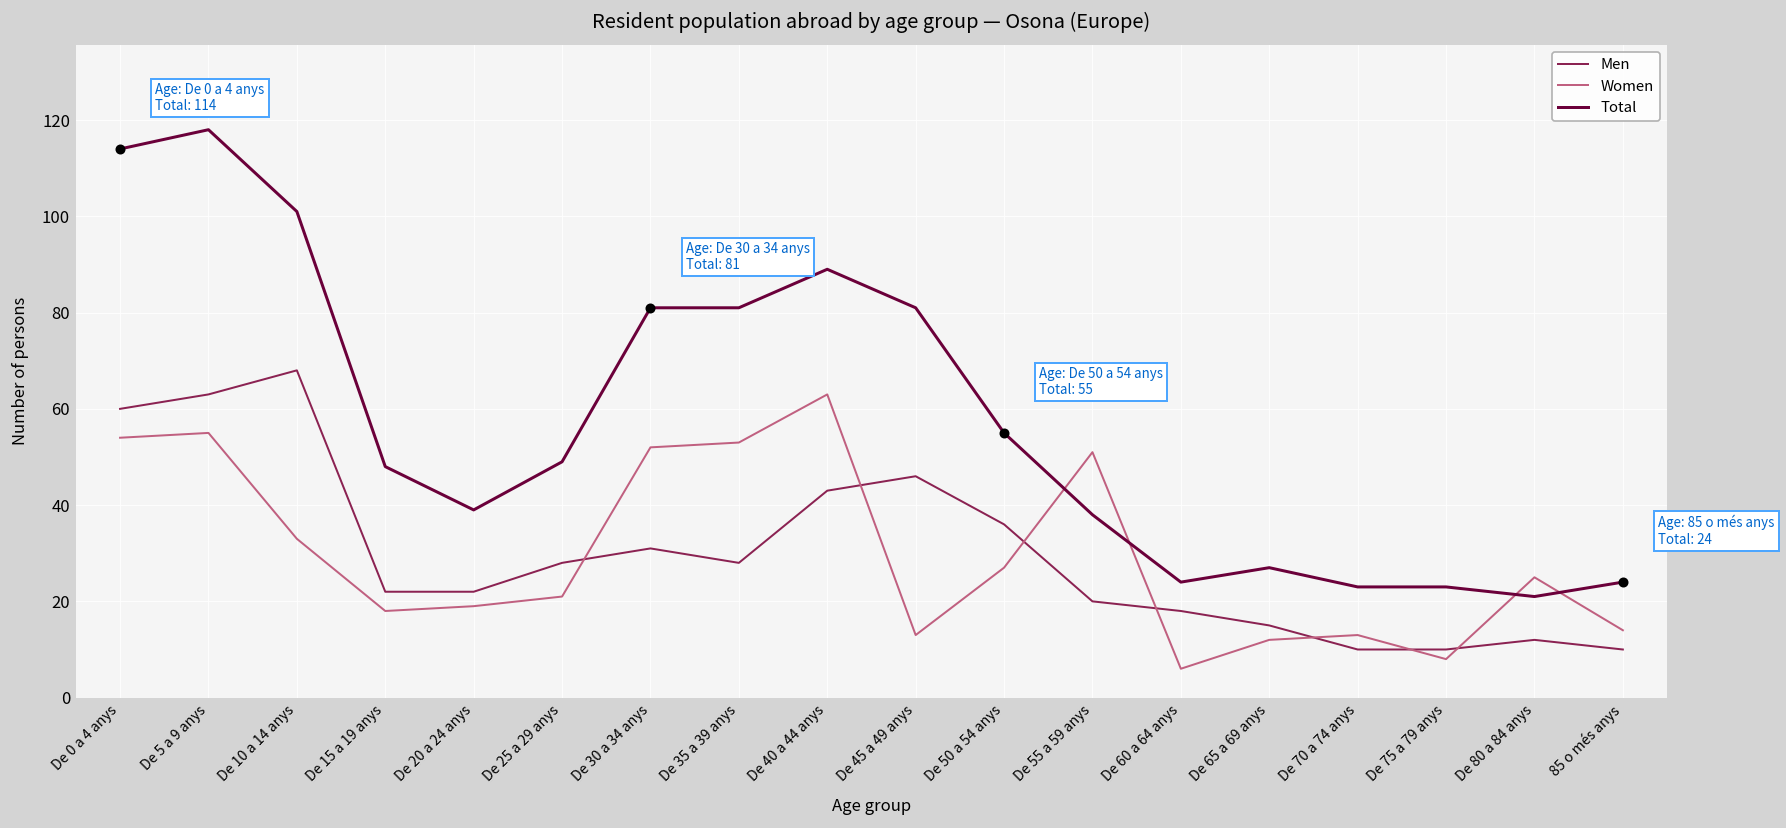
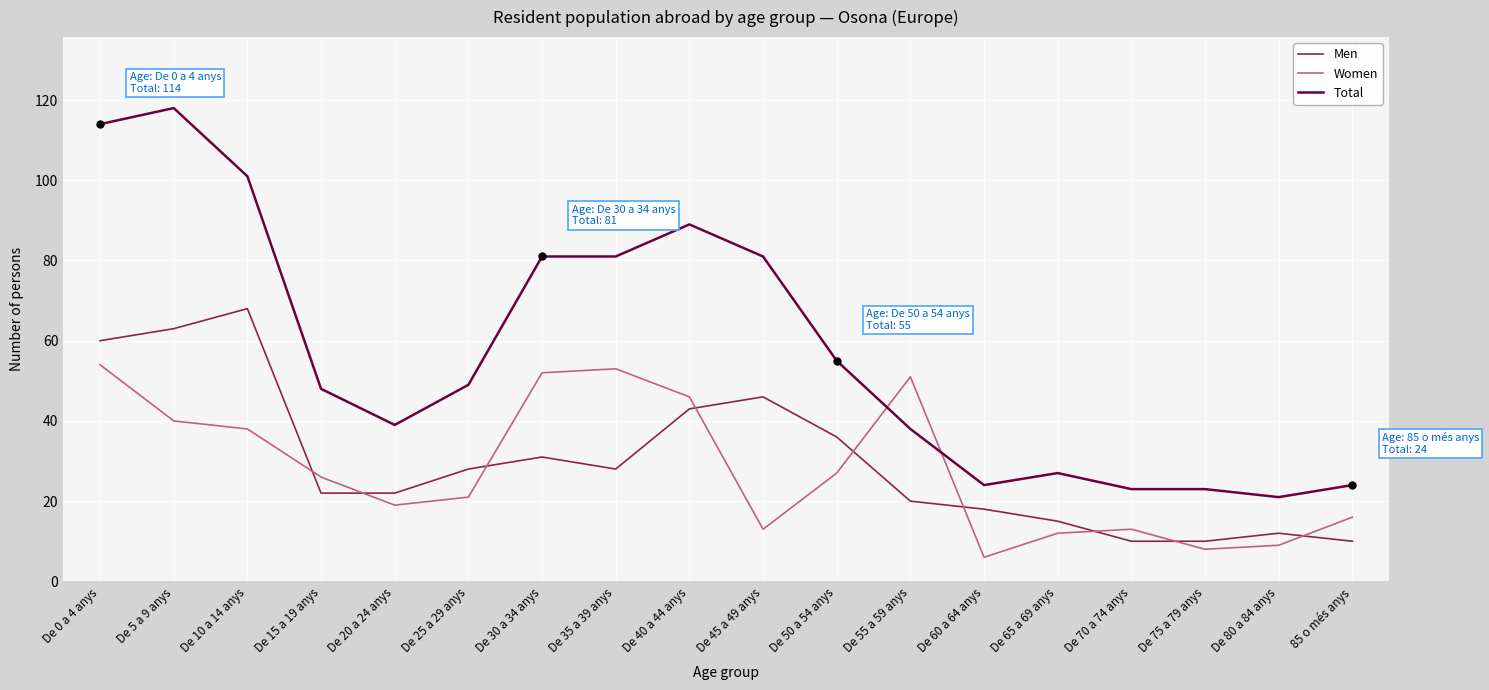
Women, De 5 a 9 anys: 55 -> 40
Women, De 10 a 14 anys: 33 -> 38
Women, De 15 a 19 anys: 18 -> 26
Women, De 40 a 44 anys: 63 -> 46
Women, De 80 a 84 anys: 25 -> 9
Women, 85 o més anys: 14 -> 16
